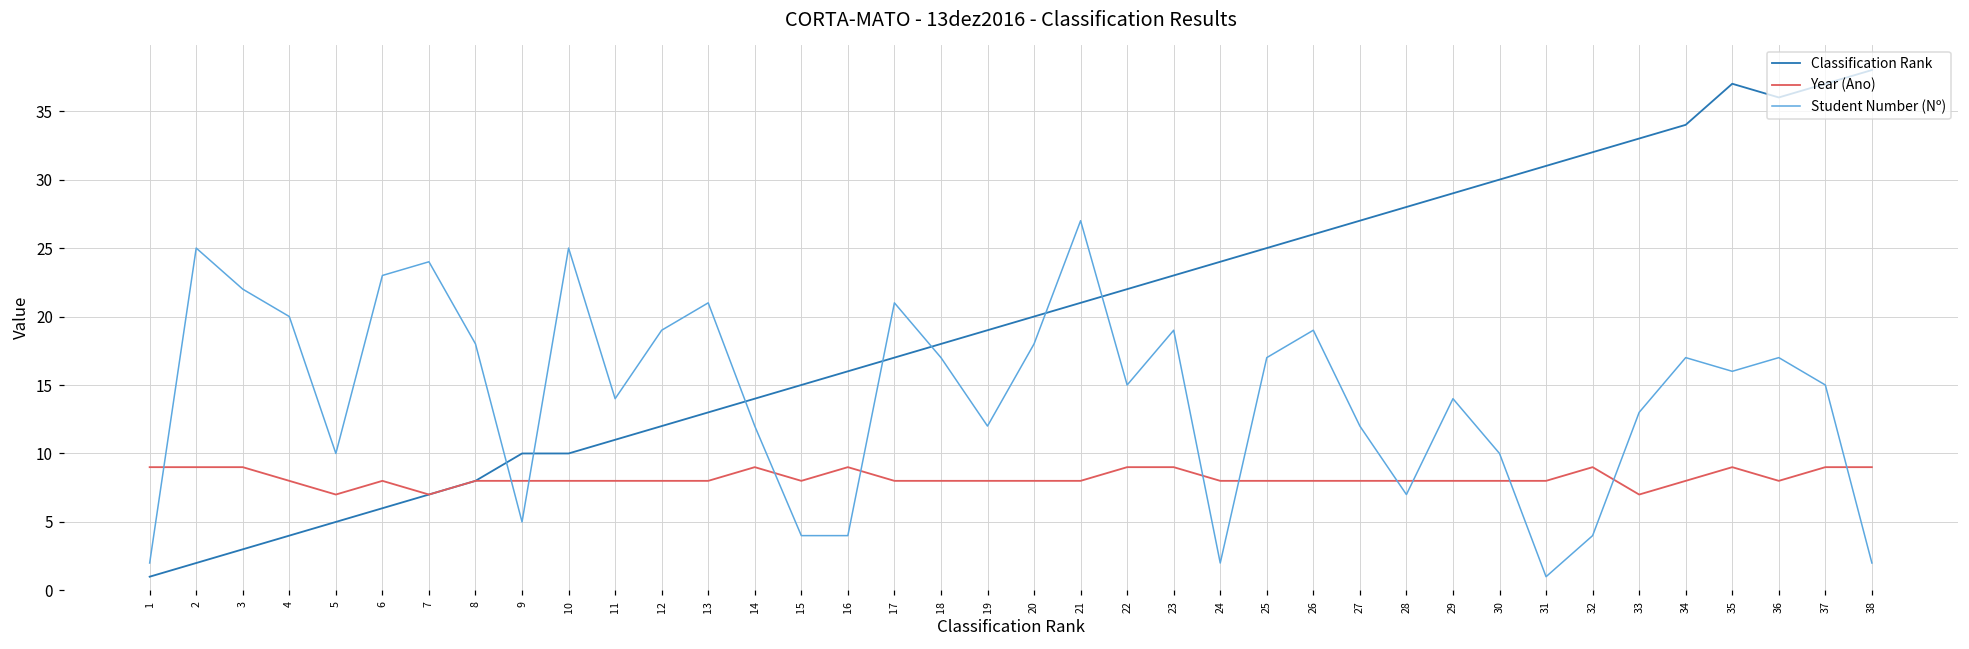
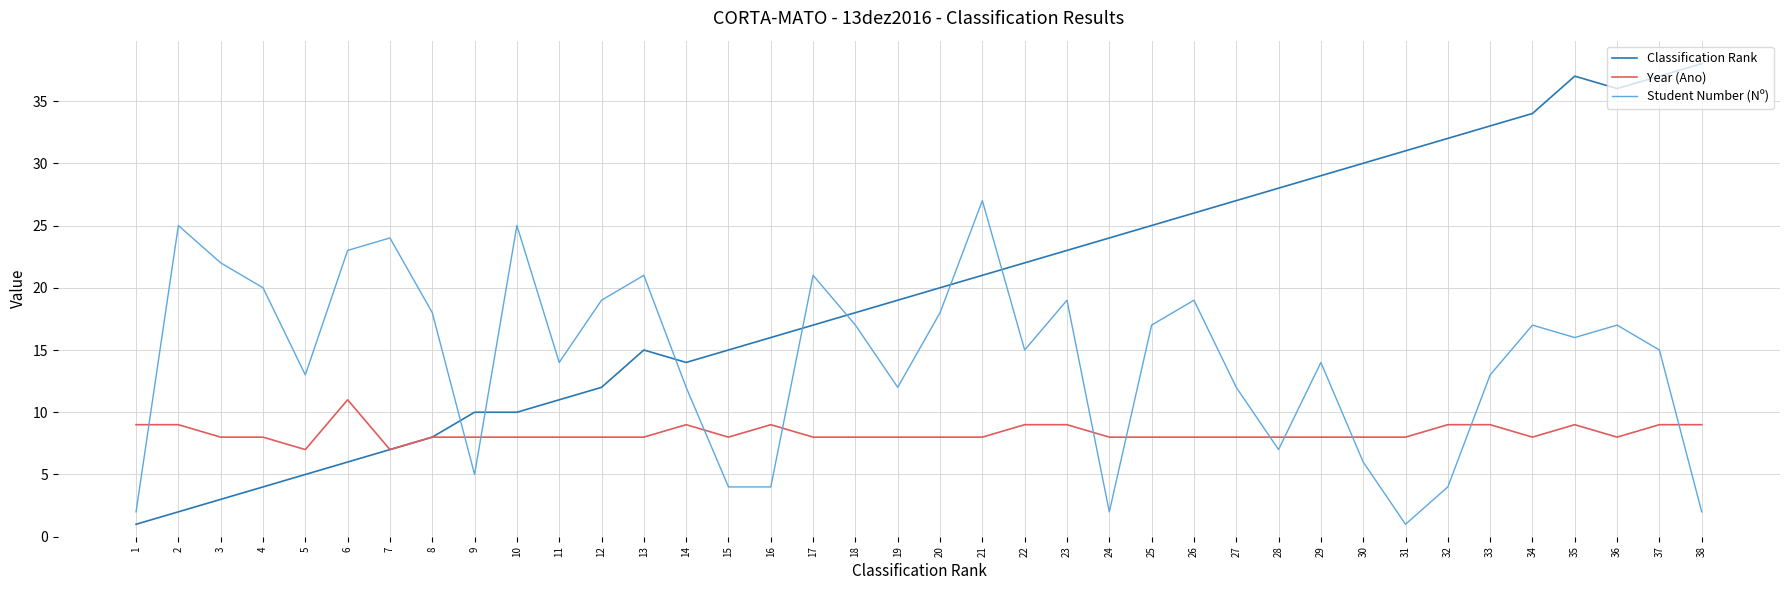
Year (Ano), 3: 9 -> 8
Student Number (Nº), 5: 10 -> 13
Year (Ano), 6: 8 -> 11
Classification Rank, 13: 13 -> 15
Student Number (Nº), 30: 10 -> 6
Year (Ano), 33: 7 -> 9
